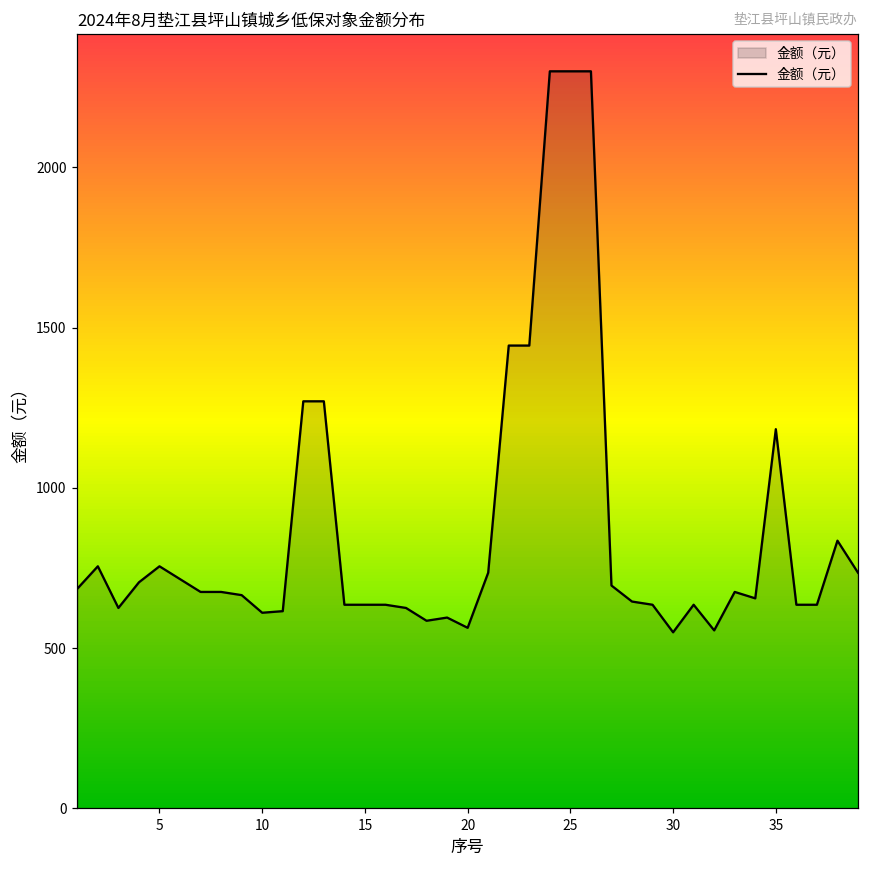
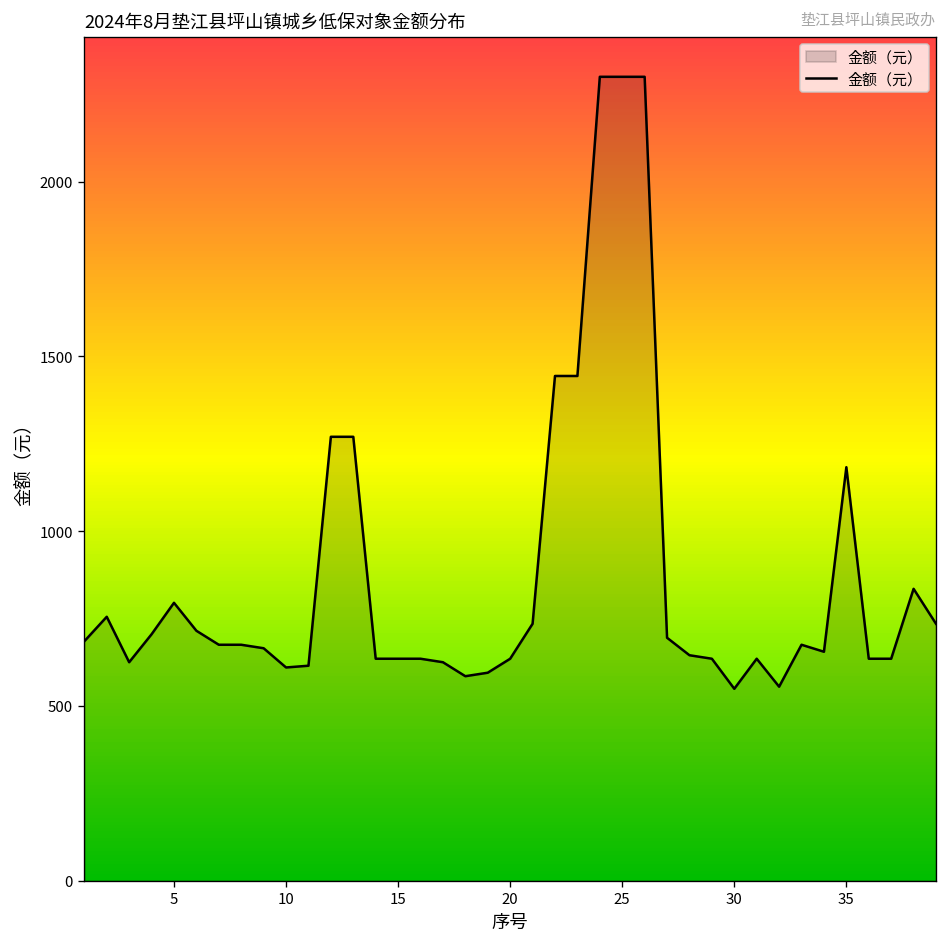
5: 760 -> 800
20: 560 -> 640
